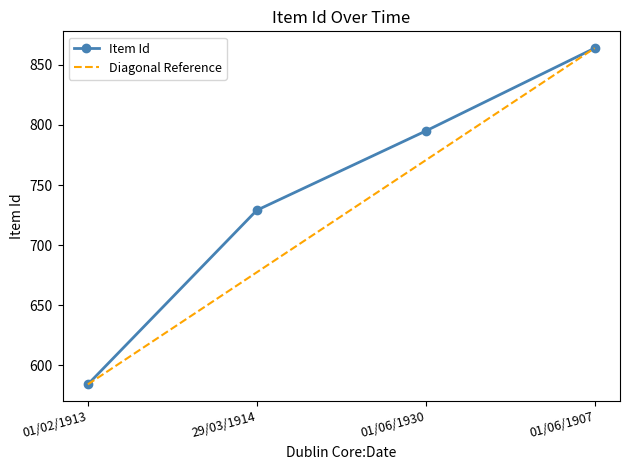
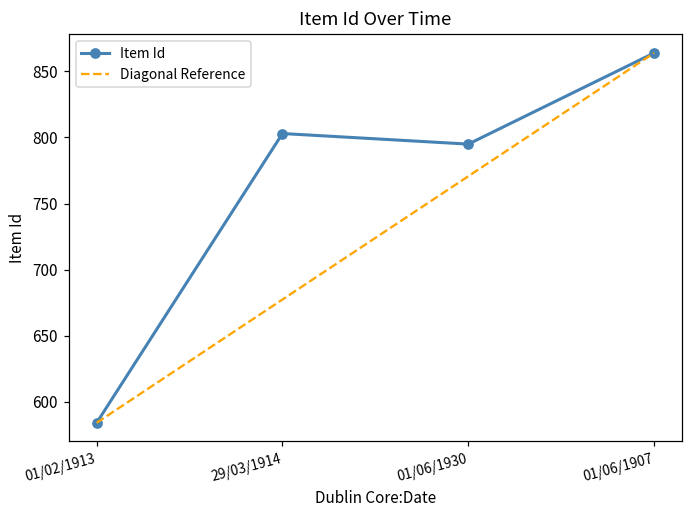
Item Id, 29/03/1914: 729 -> 803
